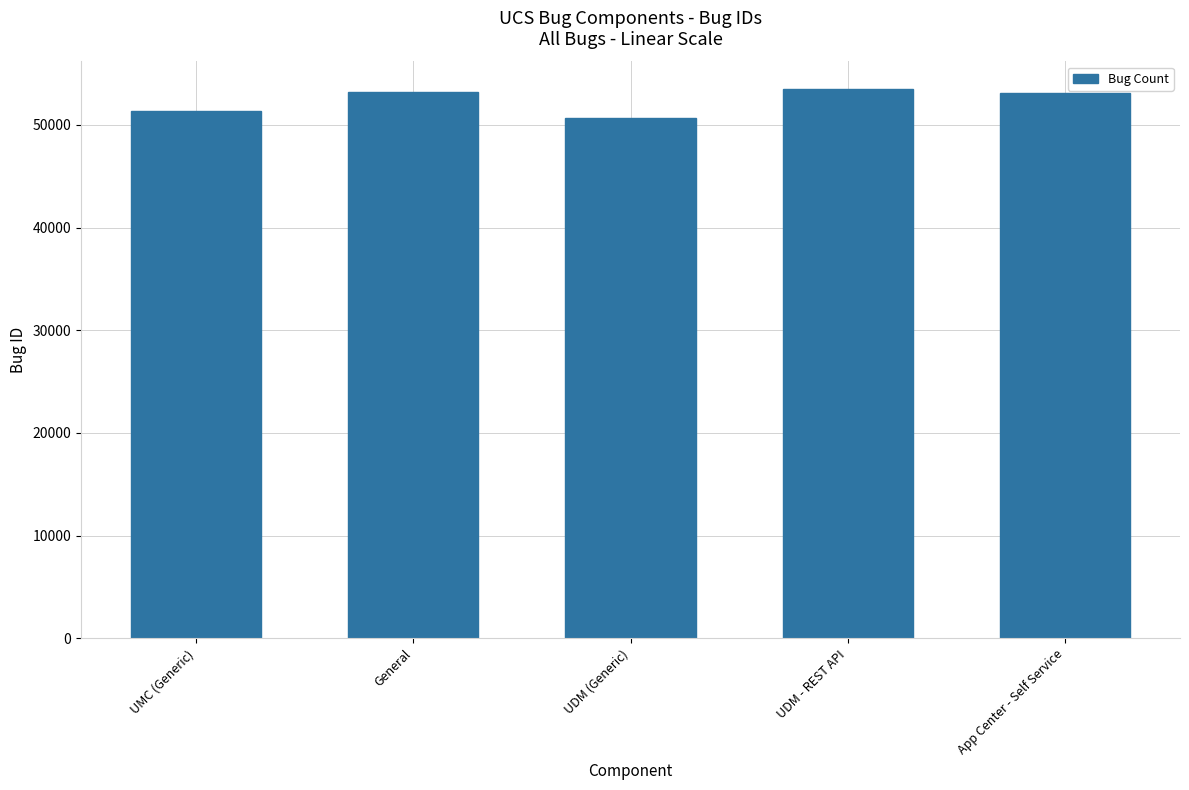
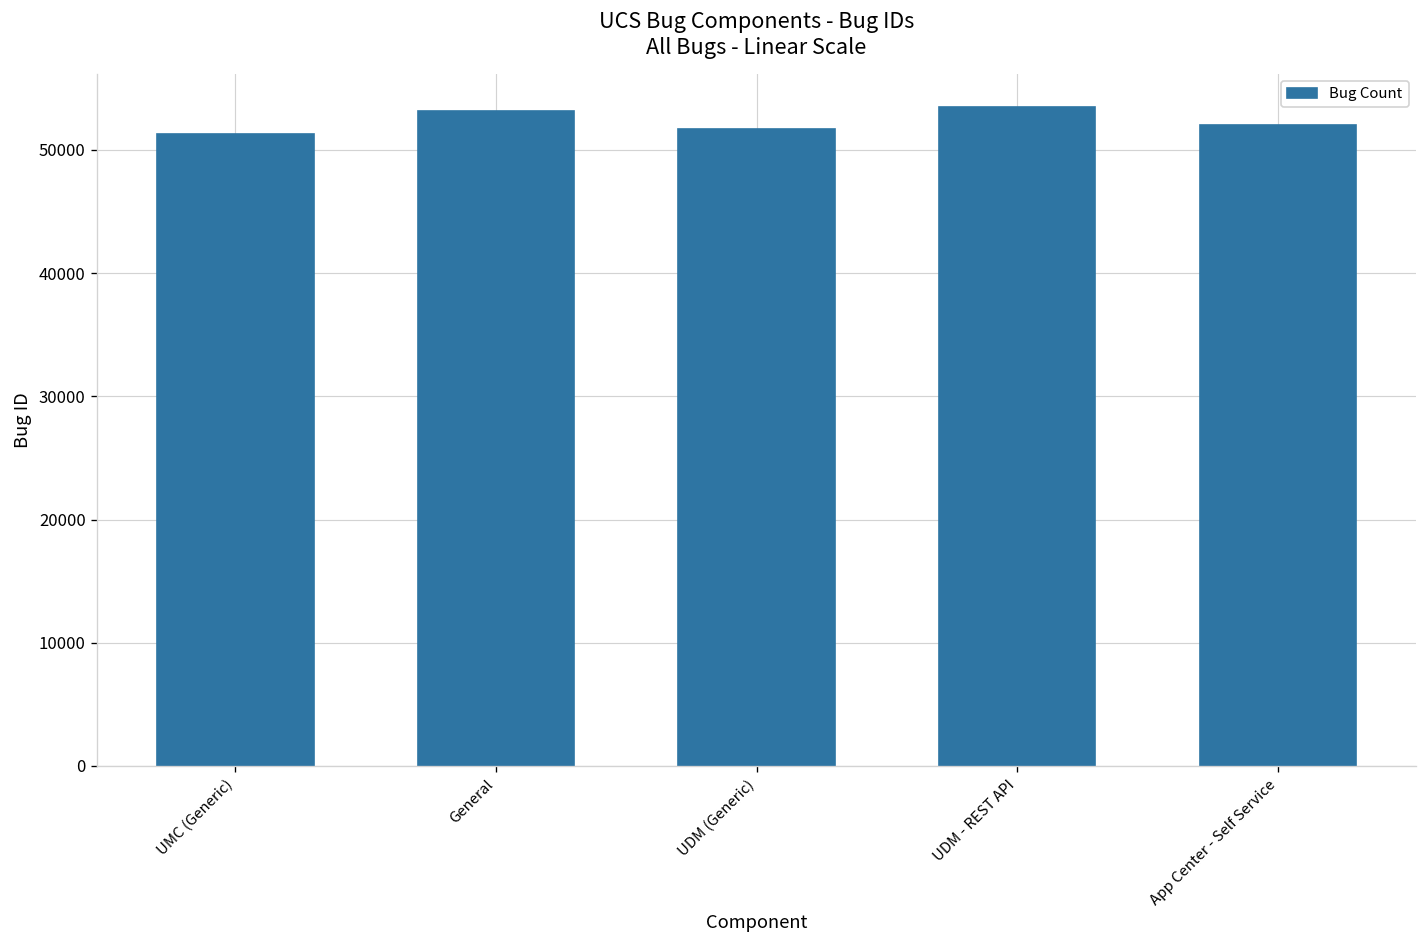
UDM (Generic): 50600 -> 51700
App Center - Self Service: 53200 -> 52000
